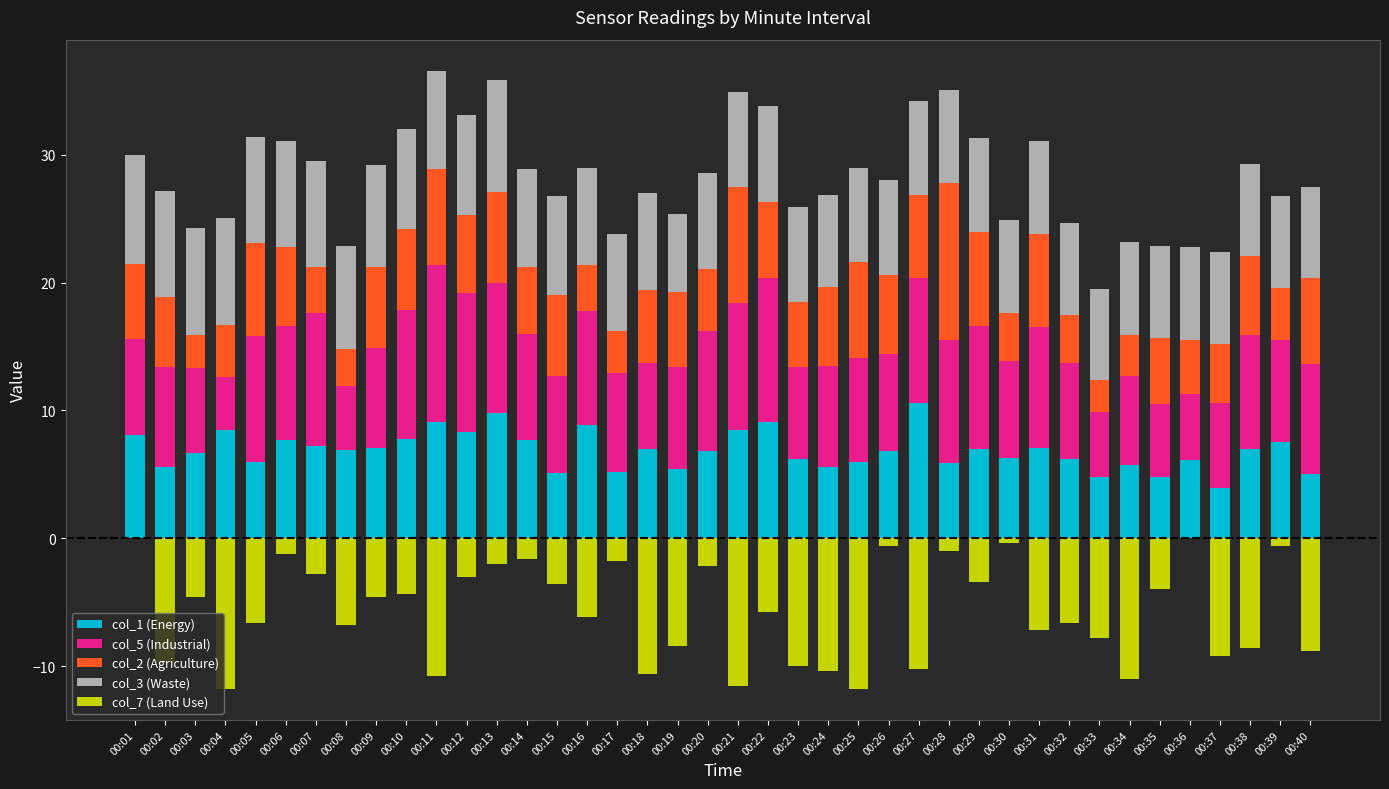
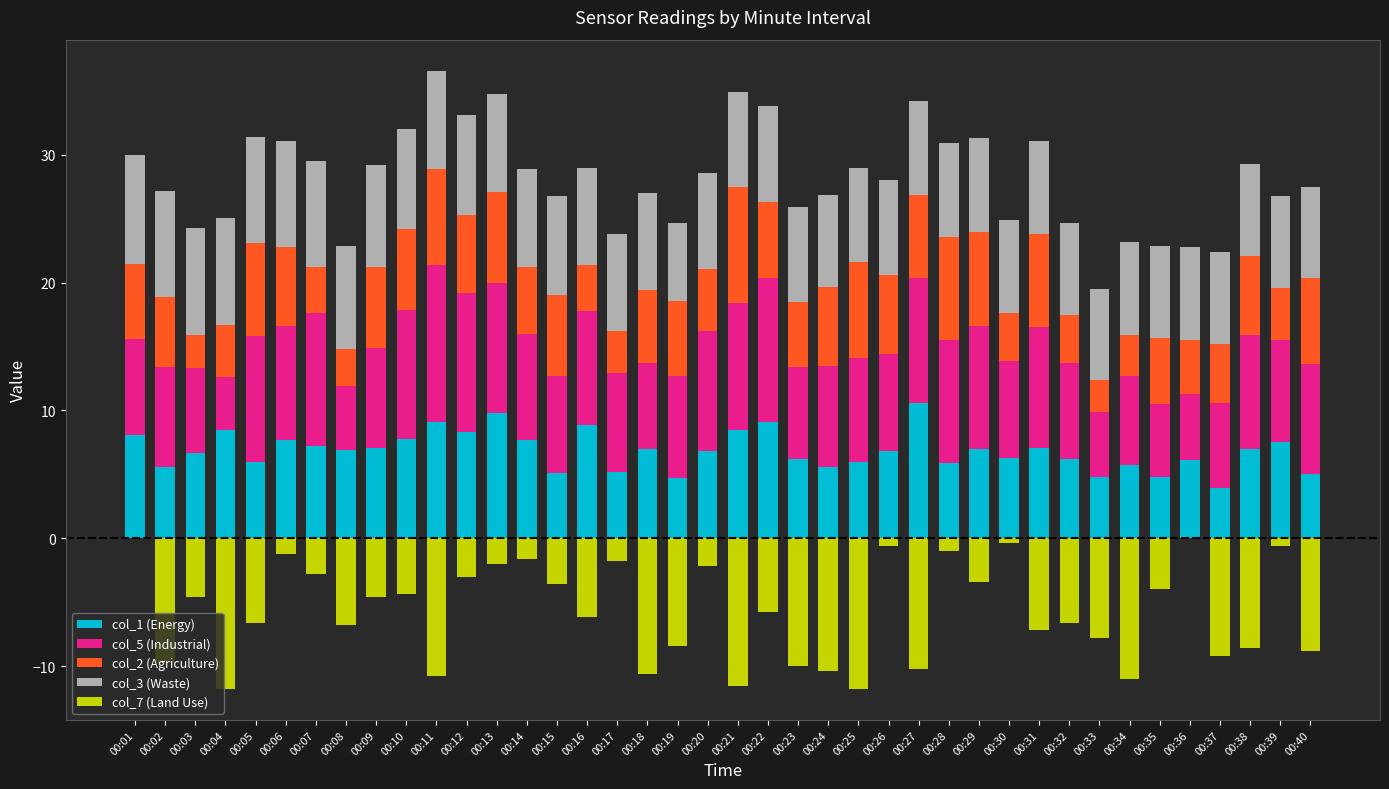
col_3 (Waste), 00:13: 8.8 -> 7.7
col_1 (Energy), 00:19: 5.4 -> 4.7
col_2 (Agriculture), 00:28: 12.3 -> 8.1
